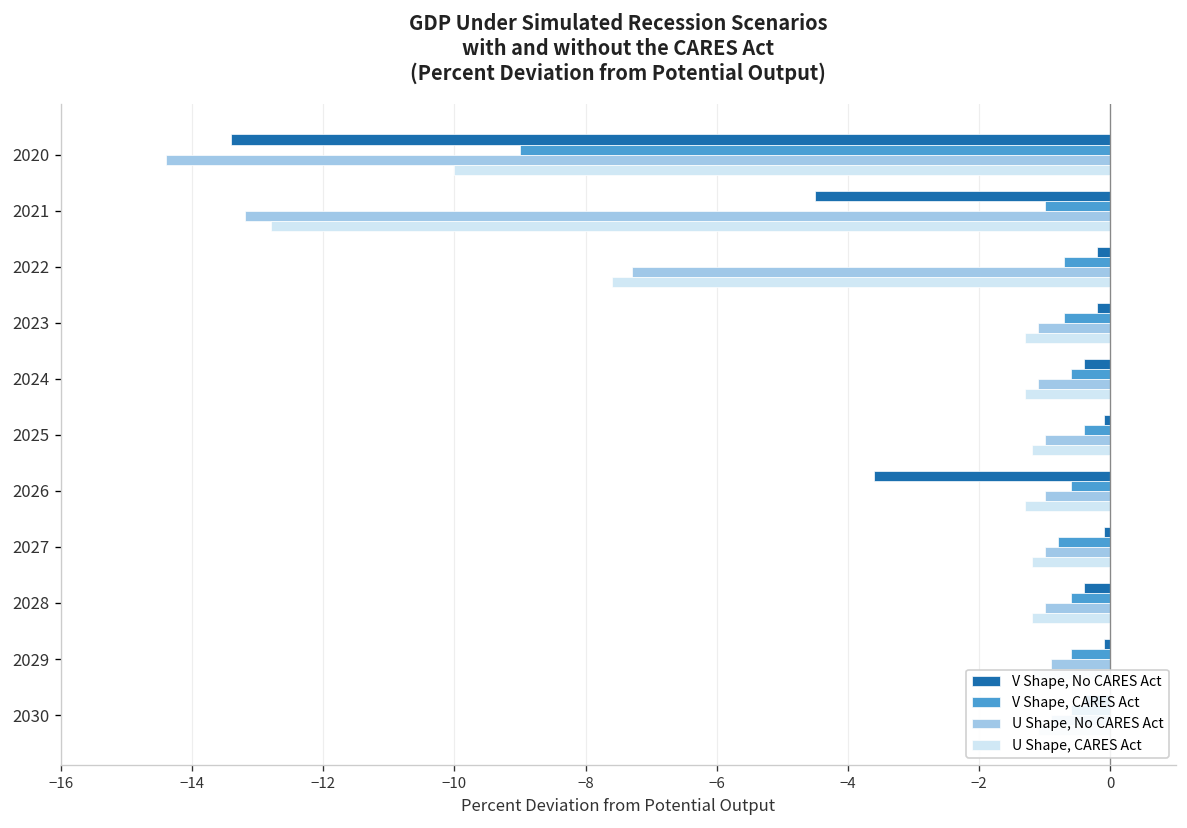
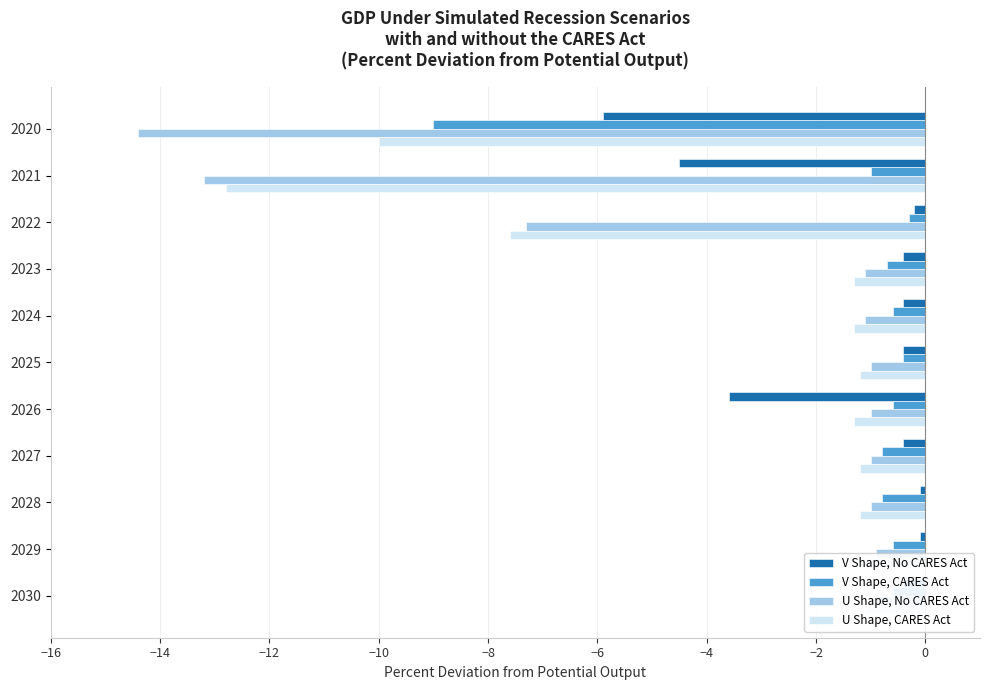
V Shape, No CARES Act, 2020: -13.4 -> -5.9
V Shape, CARES Act, 2022: -0.7 -> -0.3
V Shape, No CARES Act, 2023: -0.2 -> -0.4
V Shape, No CARES Act, 2025: -0.1 -> -0.4
V Shape, No CARES Act, 2027: -0.1 -> -0.4
V Shape, No CARES Act, 2028: -0.4 -> -0.1
V Shape, CARES Act, 2028: -0.6 -> -0.8
